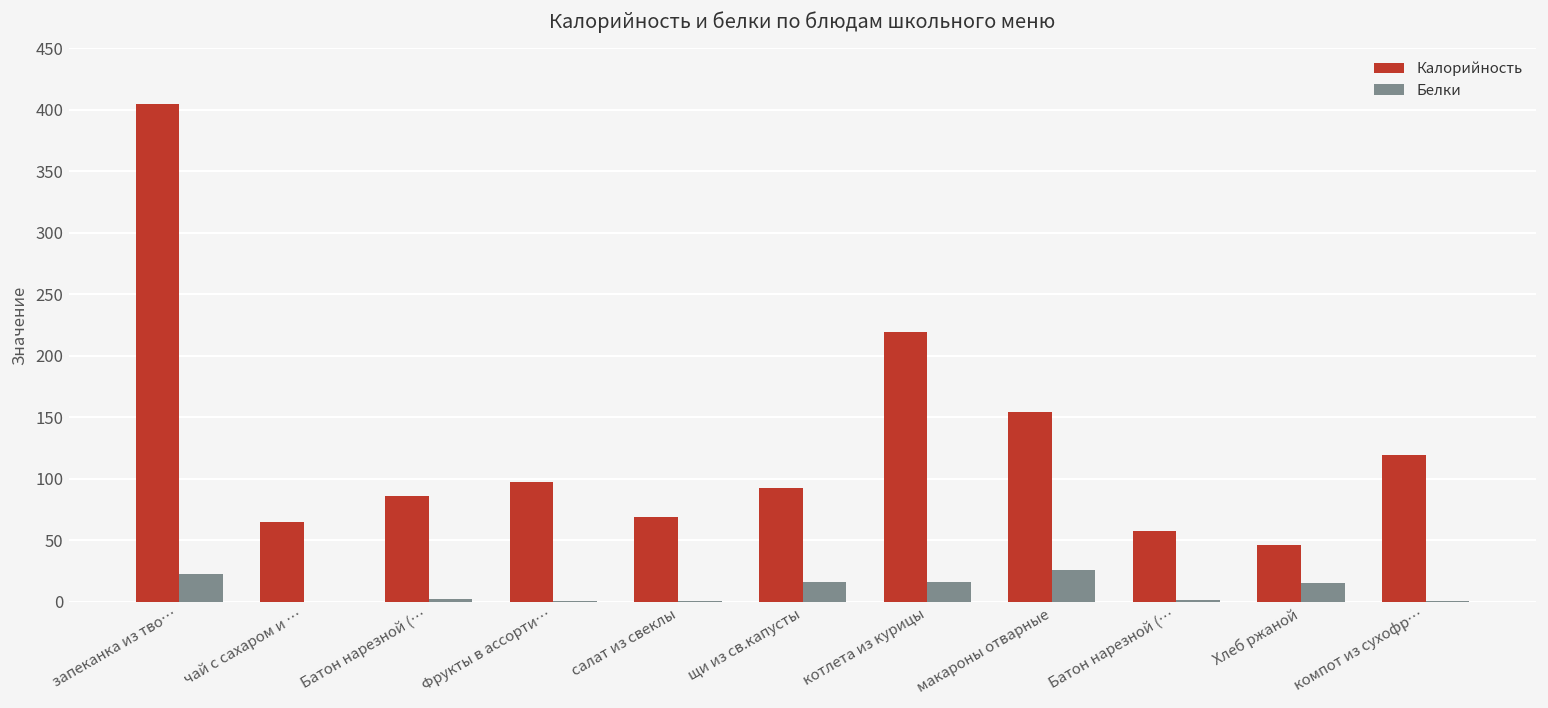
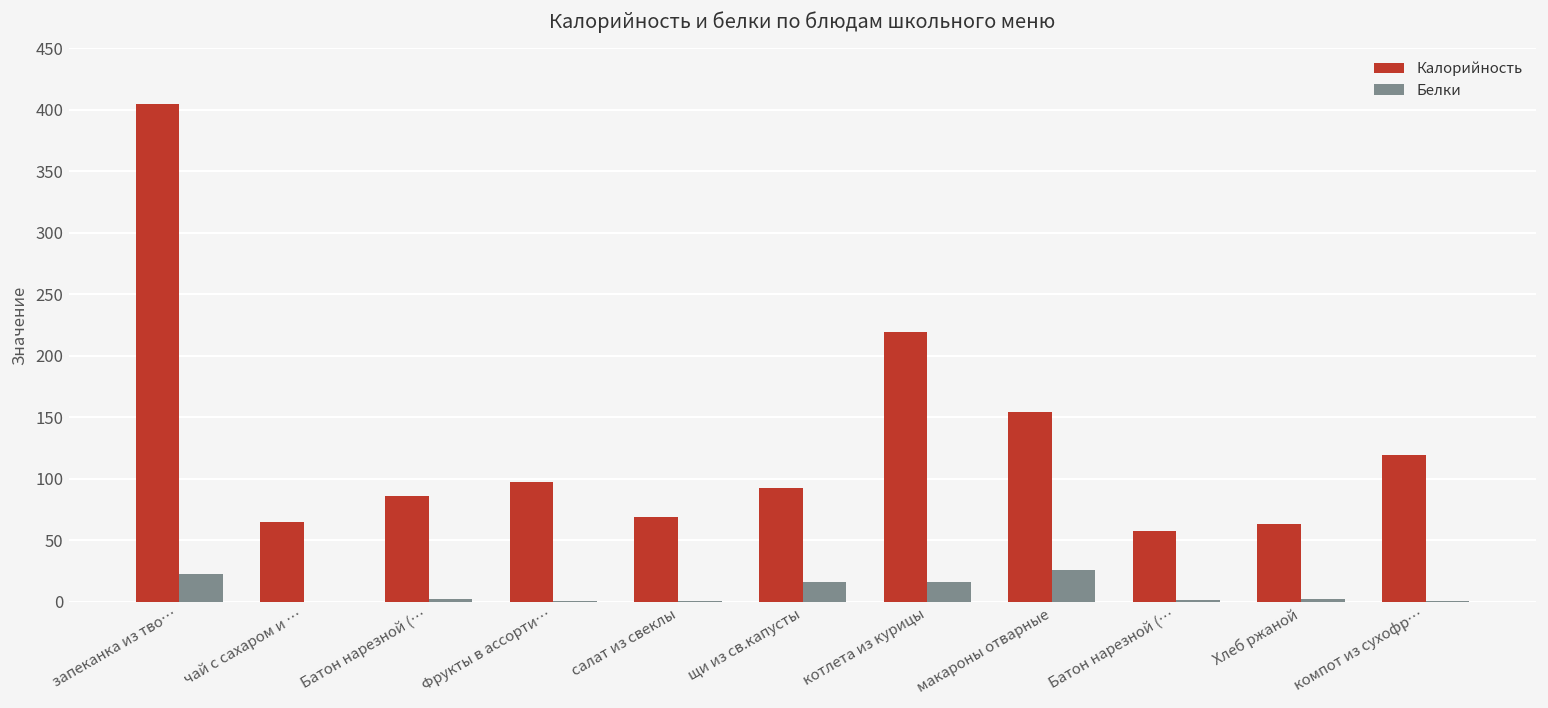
Калорийность, Хлеб ржаной: 46 -> 63
Белки, Хлеб ржаной: 15 -> 2
